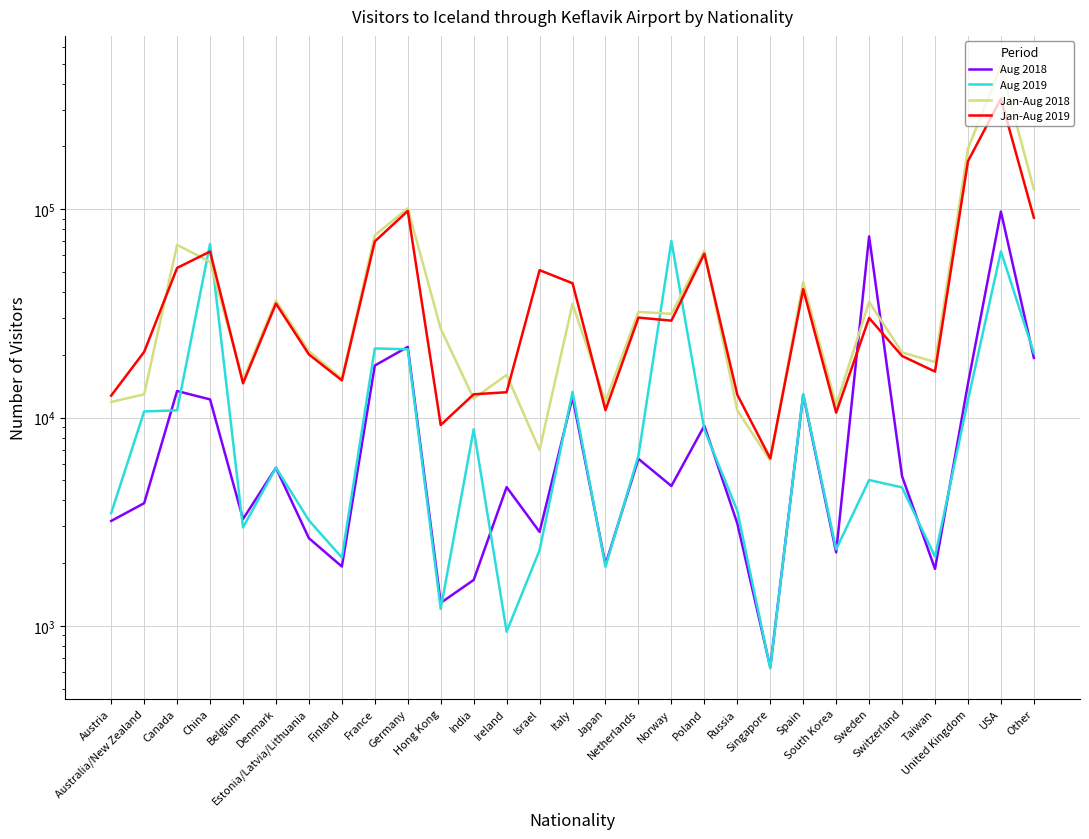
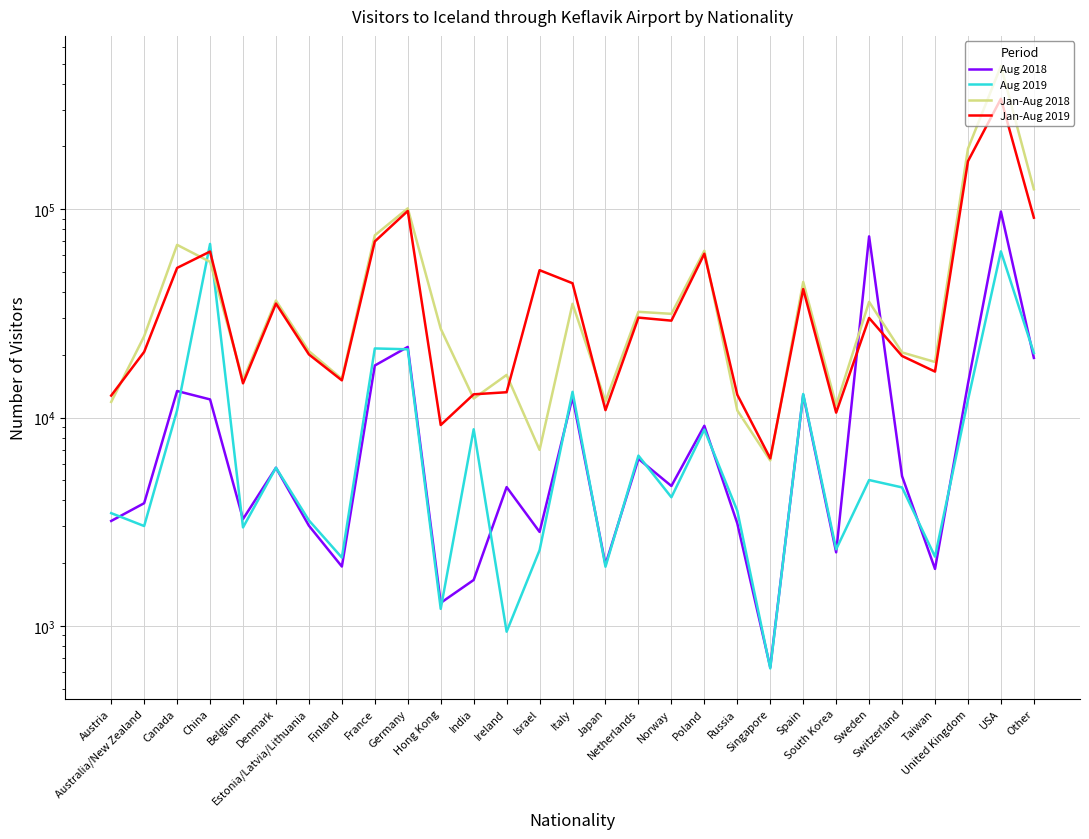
Aug 2019, Australia/New Zealand: 11000 -> 3000
Jan-Aug 2018, Australia/New Zealand: 13000 -> 25000
Aug 2018, Estonia/Latvia/Lithuania: 2600 -> 3000
Aug 2019, Norway: 70000 -> 4100
